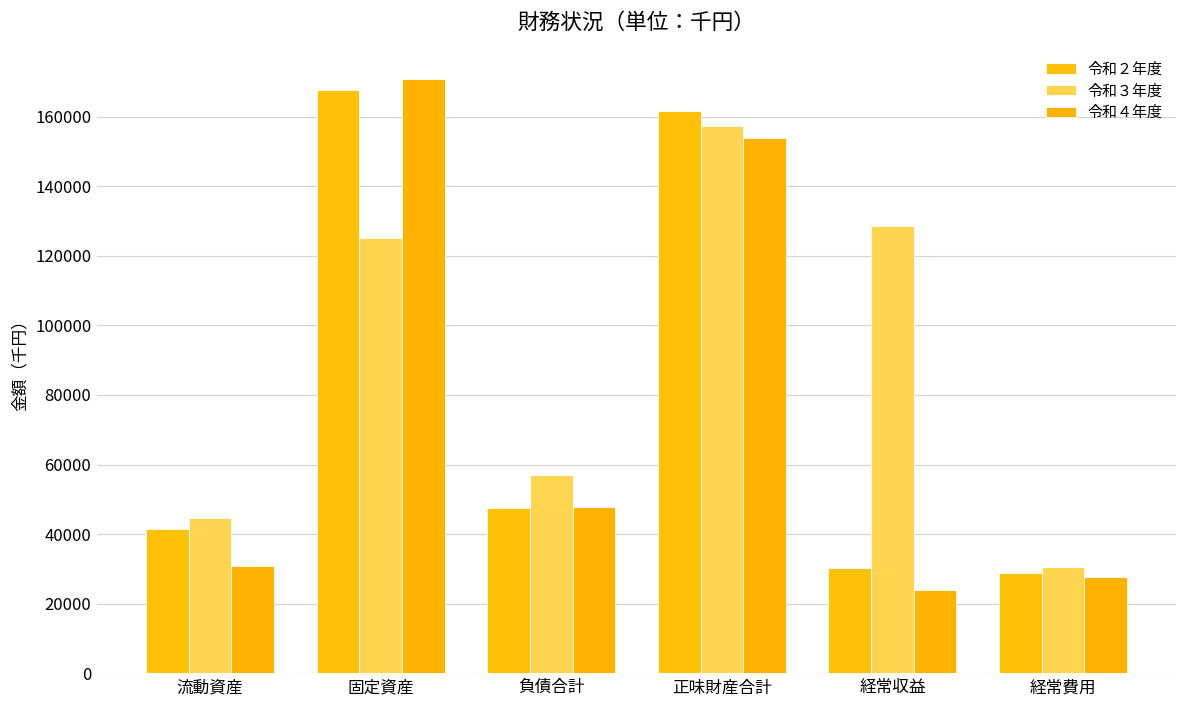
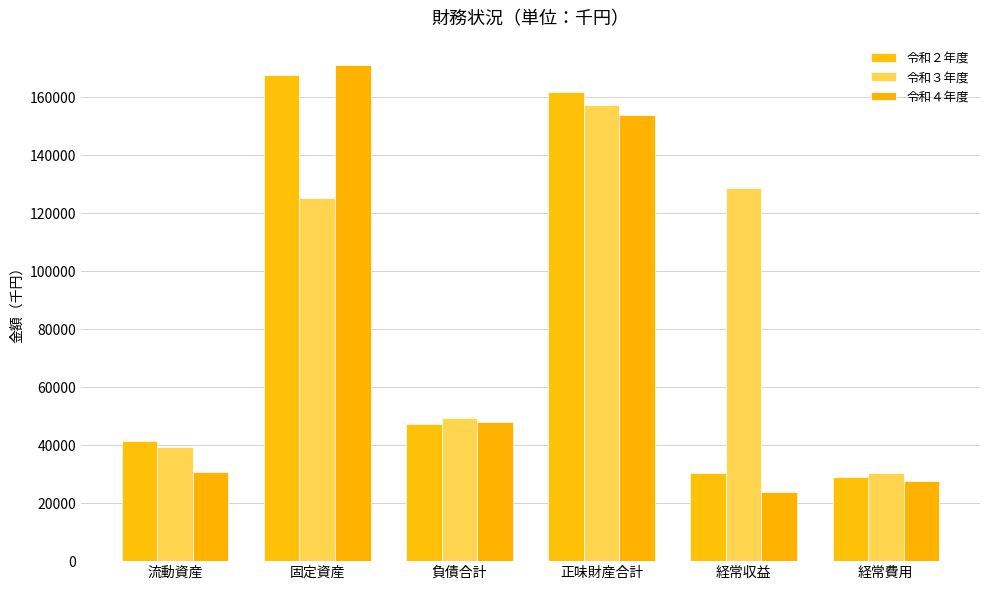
令和３年度, 流動資産: 45000 -> 39000
令和３年度, 負債合計: 57000 -> 49000
